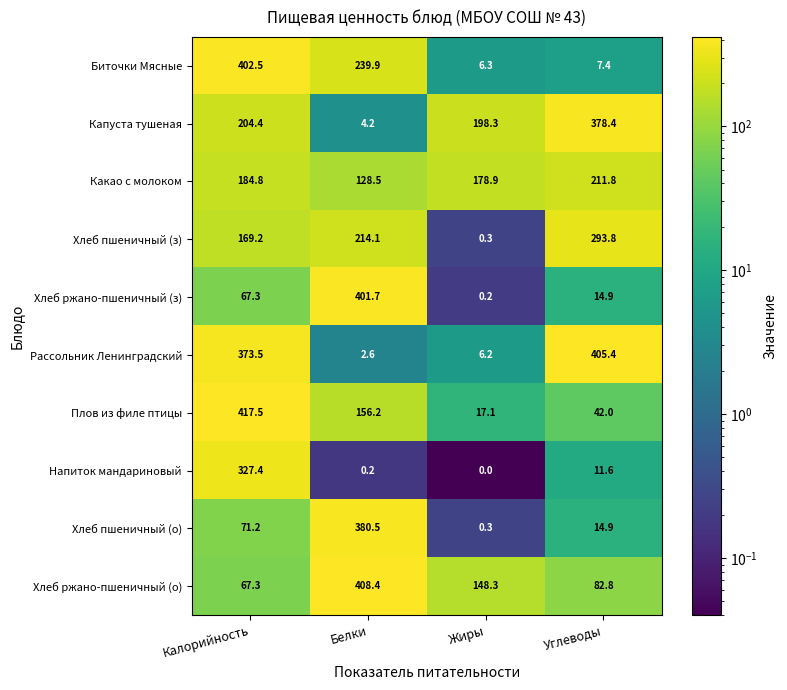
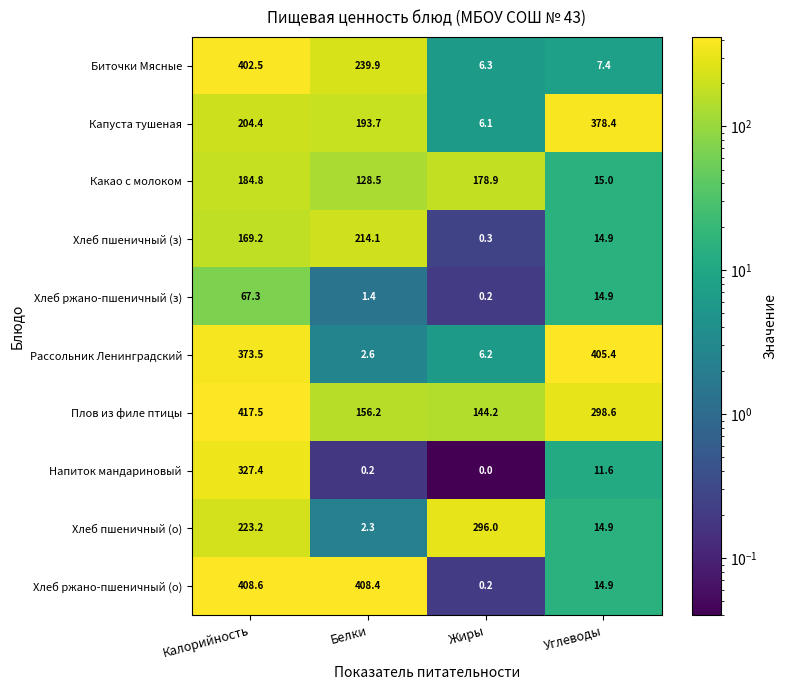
Капуста тушеная, Белки: 4.2 -> 193.7
Капуста тушеная, Жиры: 198.3 -> 6.1
Какао с молоком, Углеводы: 211.8 -> 15.0
Хлеб пшеничный (з), Углеводы: 293.8 -> 14.9
Хлеб ржано-пшеничный (з), Белки: 401.7 -> 1.4
Плов из филе птицы, Жиры: 17.1 -> 144.2
Плов из филе птицы, Углеводы: 42.0 -> 298.6
Хлеб пшеничный (о), Калорийность: 71.2 -> 223.2
Хлеб пшеничный (о), Белки: 380.5 -> 2.3
Хлеб пшеничный (о), Жиры: 0.3 -> 296.0
Хлеб ржано-пшеничный (о), Калорийность: 67.3 -> 408.6
Хлеб ржано-пшеничный (о), Жиры: 148.3 -> 0.2
Хлеб ржано-пшеничный (о), Углеводы: 82.8 -> 14.9
